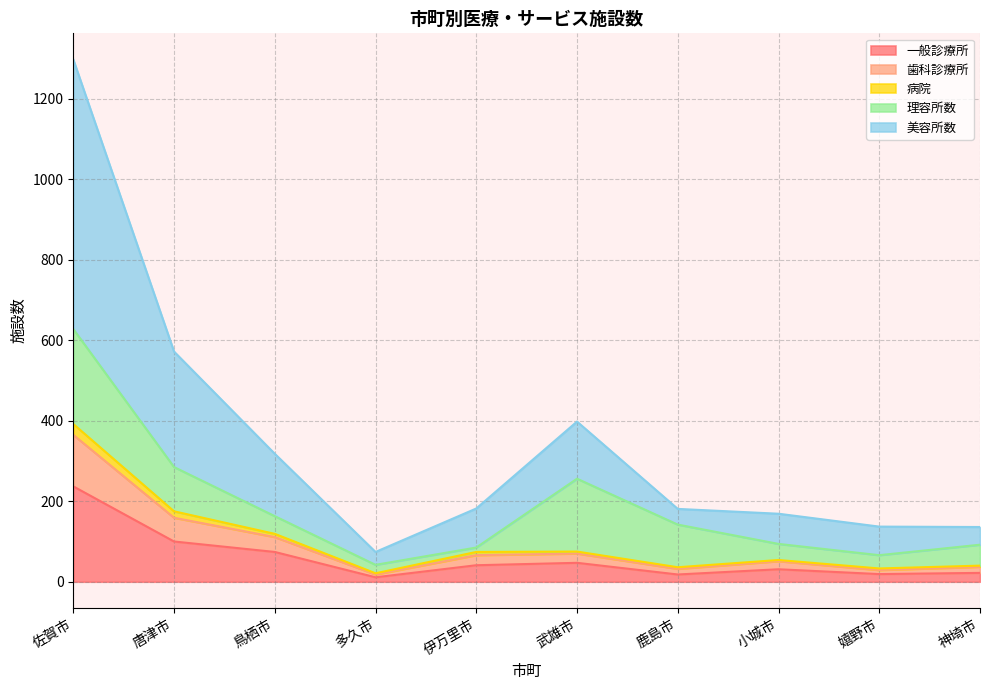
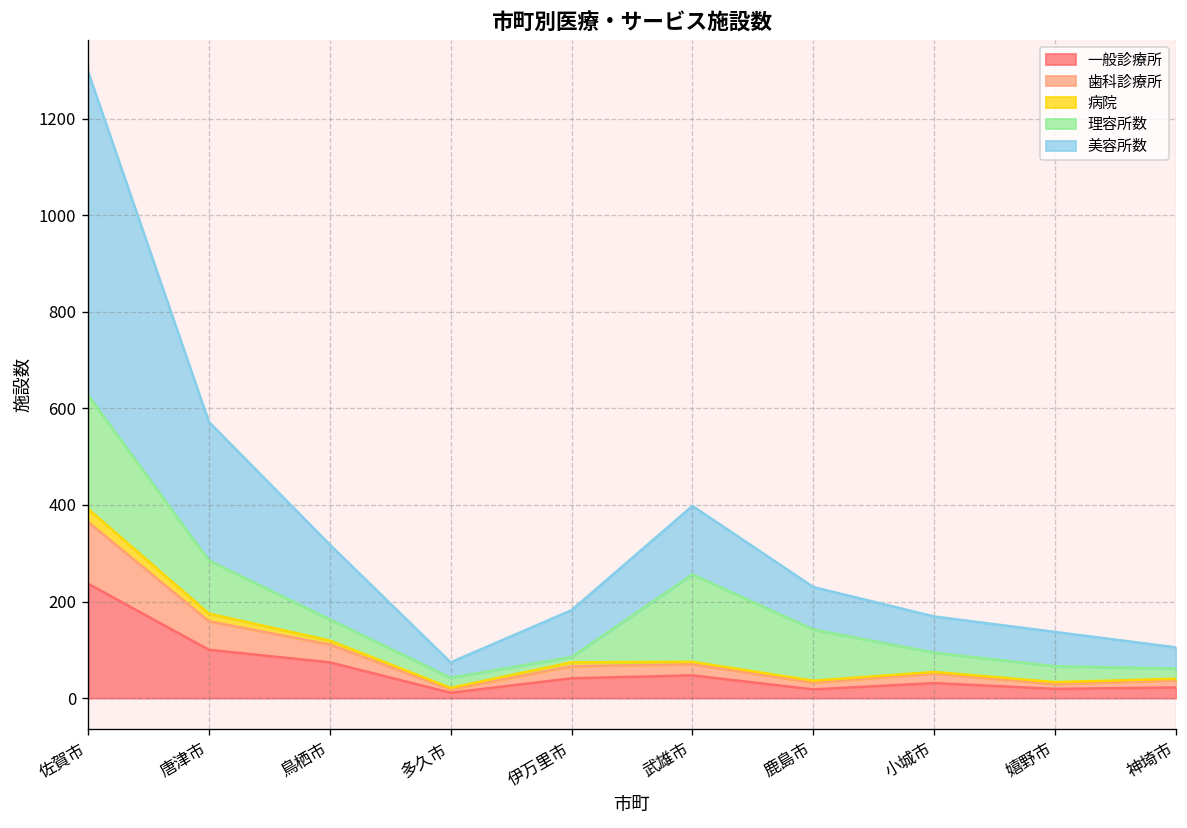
美容所数, 鹿島市: 40 -> 90
理容所数, 神埼市: 50 -> 20
